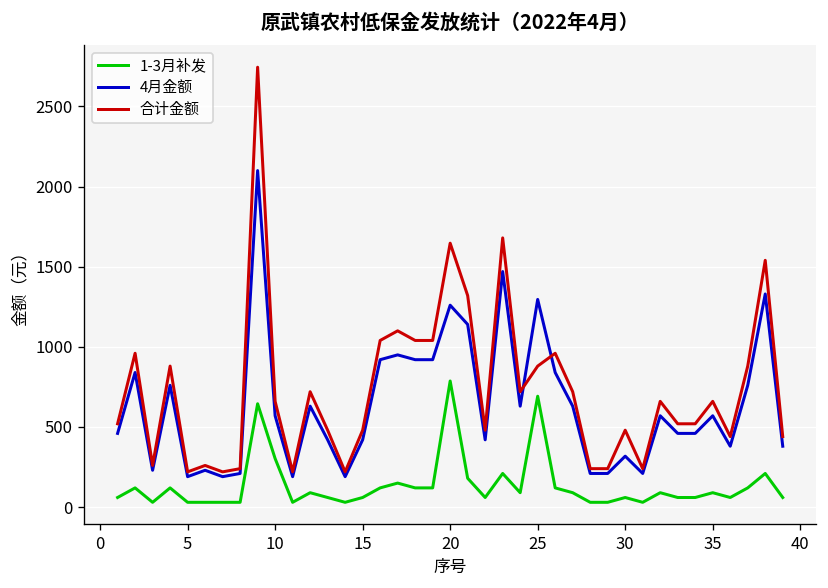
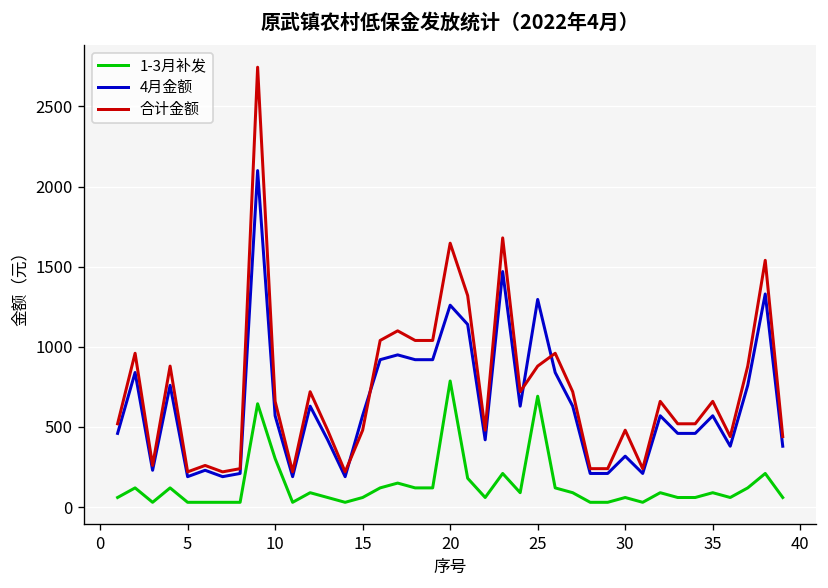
4月金额, 15: 420 -> 570
